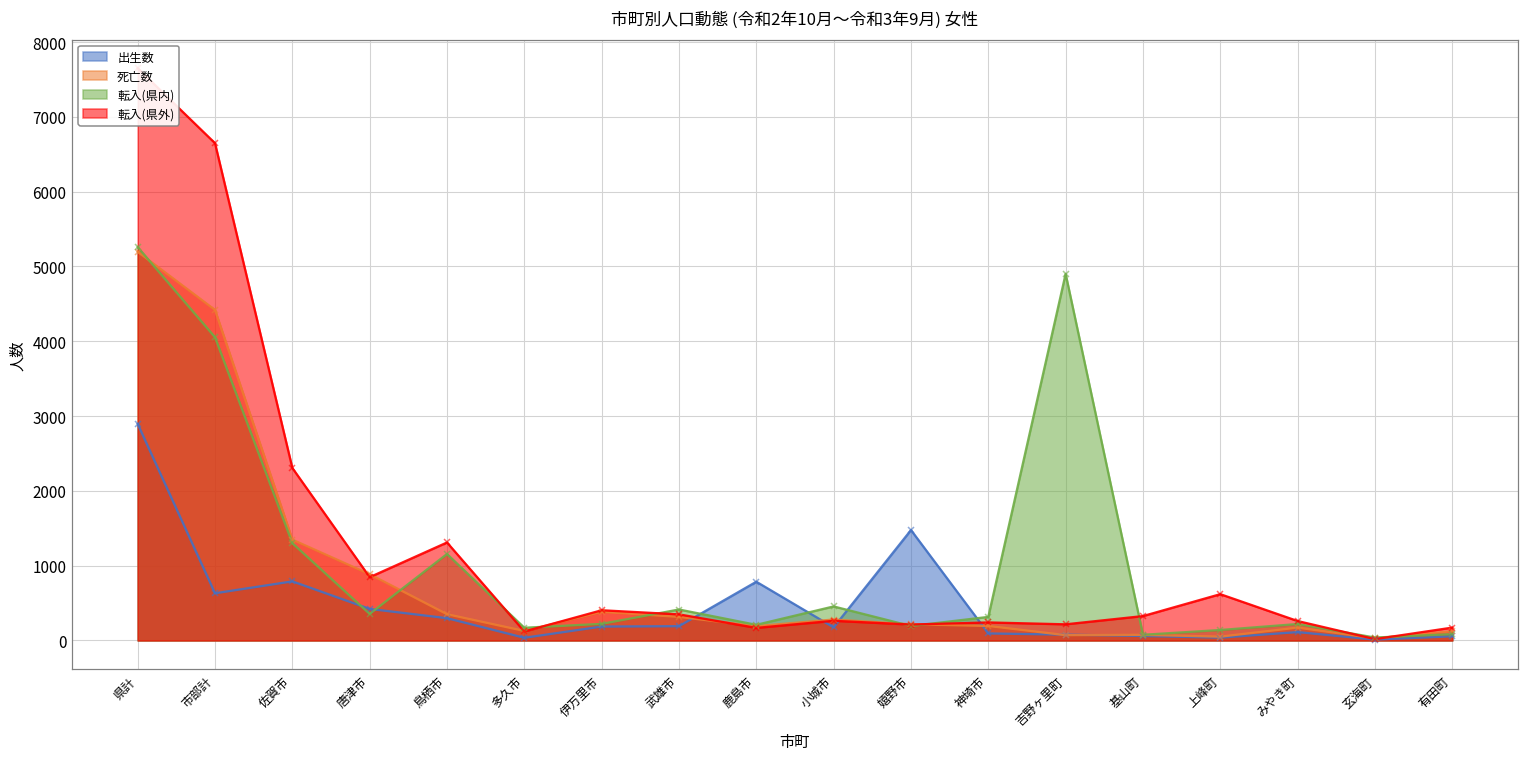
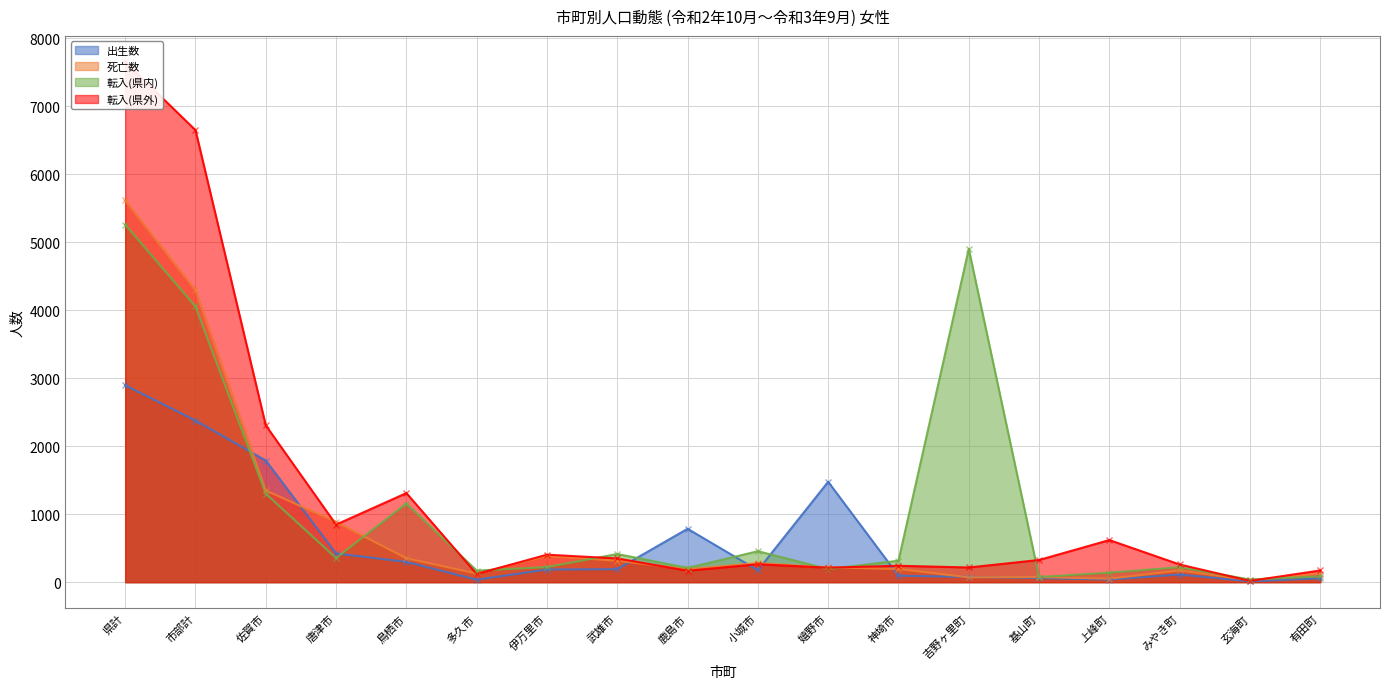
死亡数, 県計: 5200 -> 5600
出生数, 市部計: 600 -> 2400
死亡数, 市部計: 4400 -> 4300
出生数, 佐賀市: 800 -> 1800
